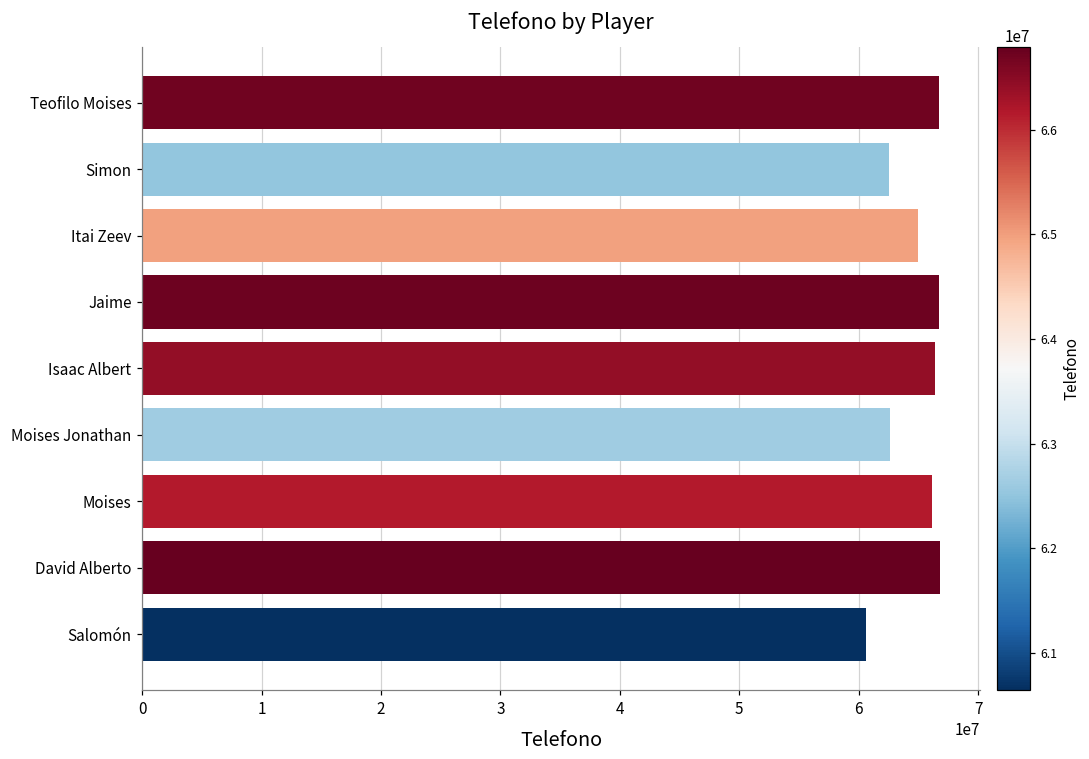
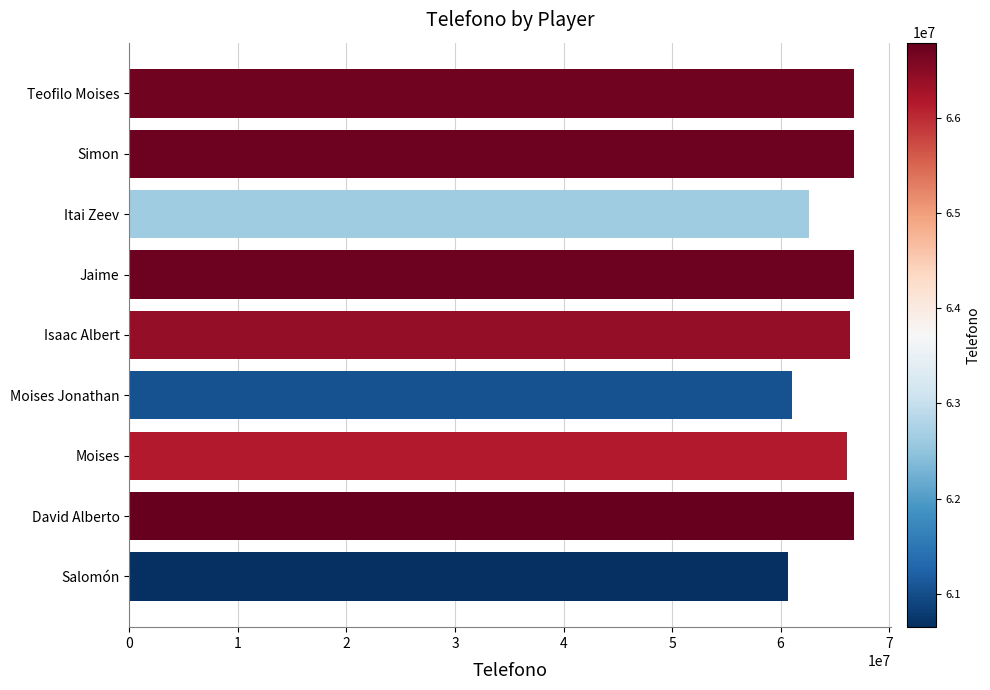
Simon: 62500000 -> 66700000
Itai Zeev: 65000000 -> 62600000
Moises Jonathan: 62600000 -> 61000000
